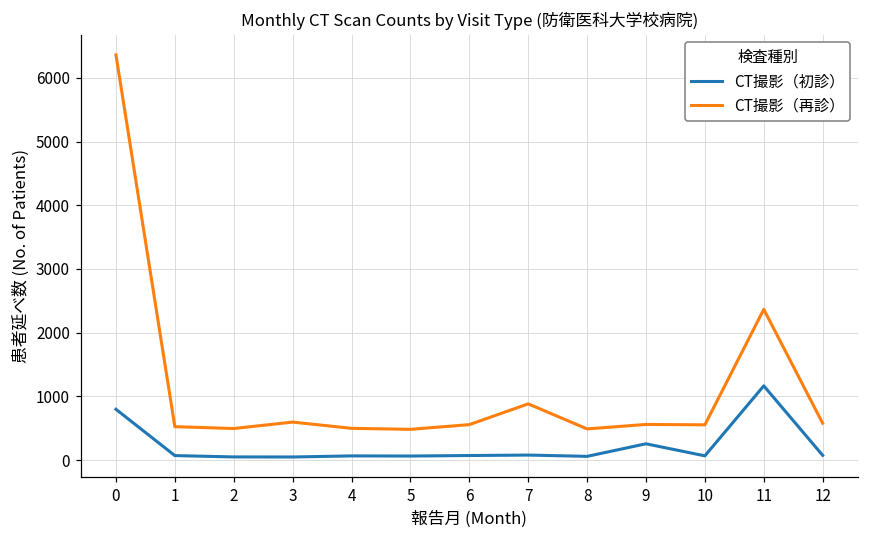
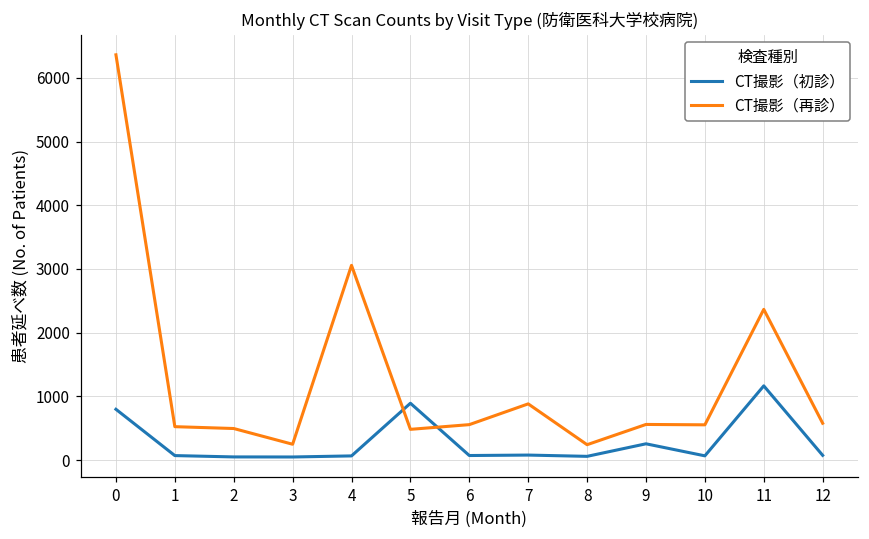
CT撮影（再診）, 3: 600 -> 200
CT撮影（再診）, 4: 500 -> 3100
CT撮影（初診）, 5: 100 -> 900
CT撮影（再診）, 8: 500 -> 200
